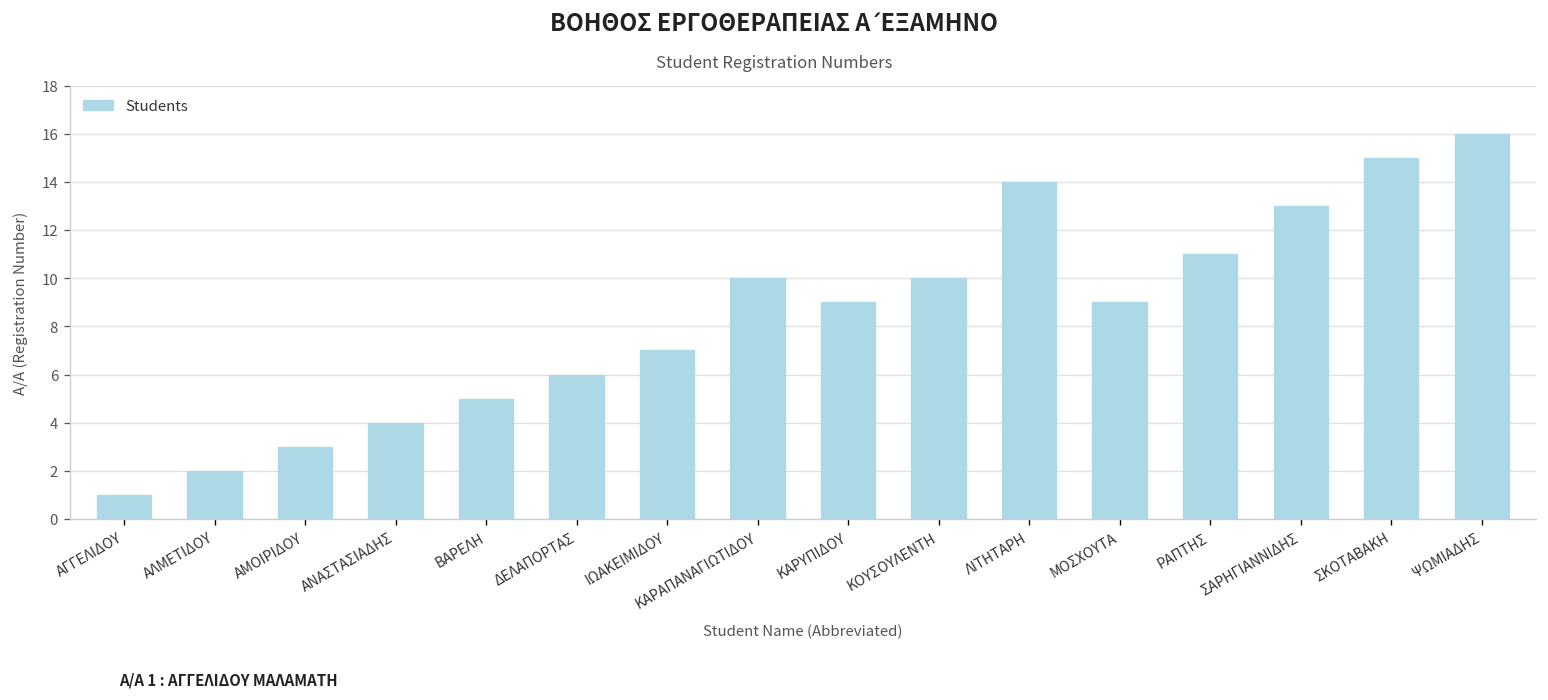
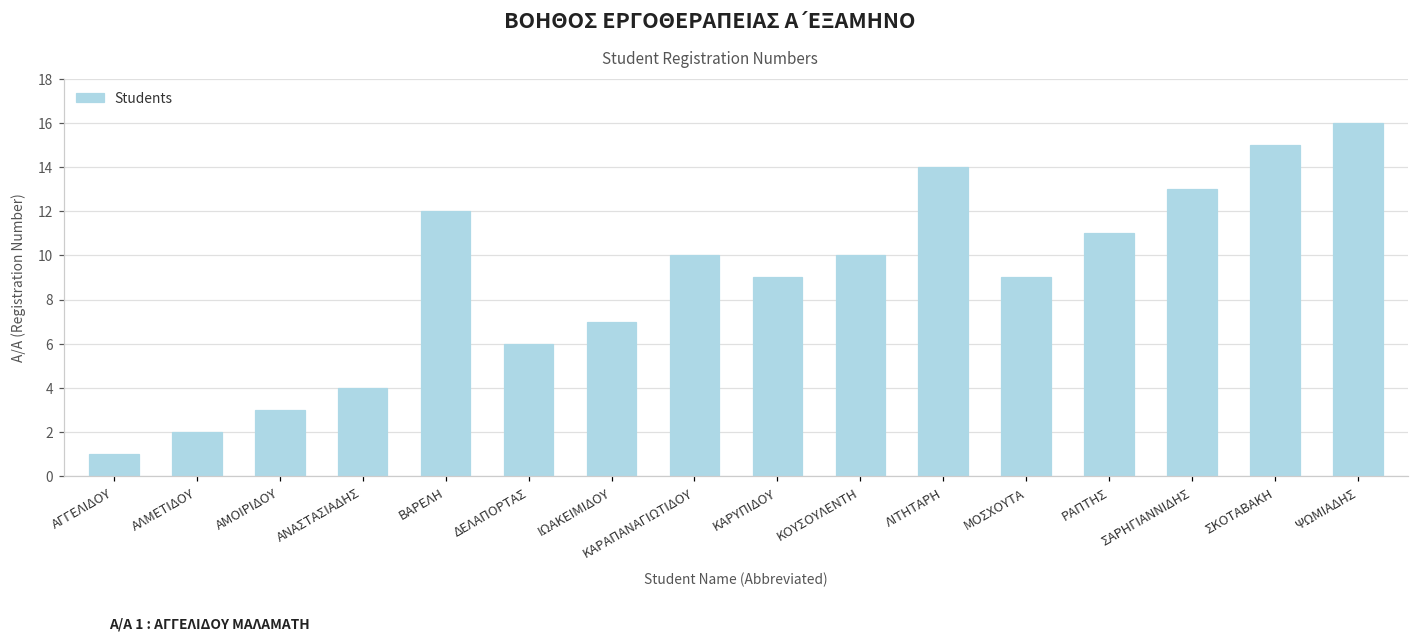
ΒΑΡΕΛΗ: 5 -> 12
